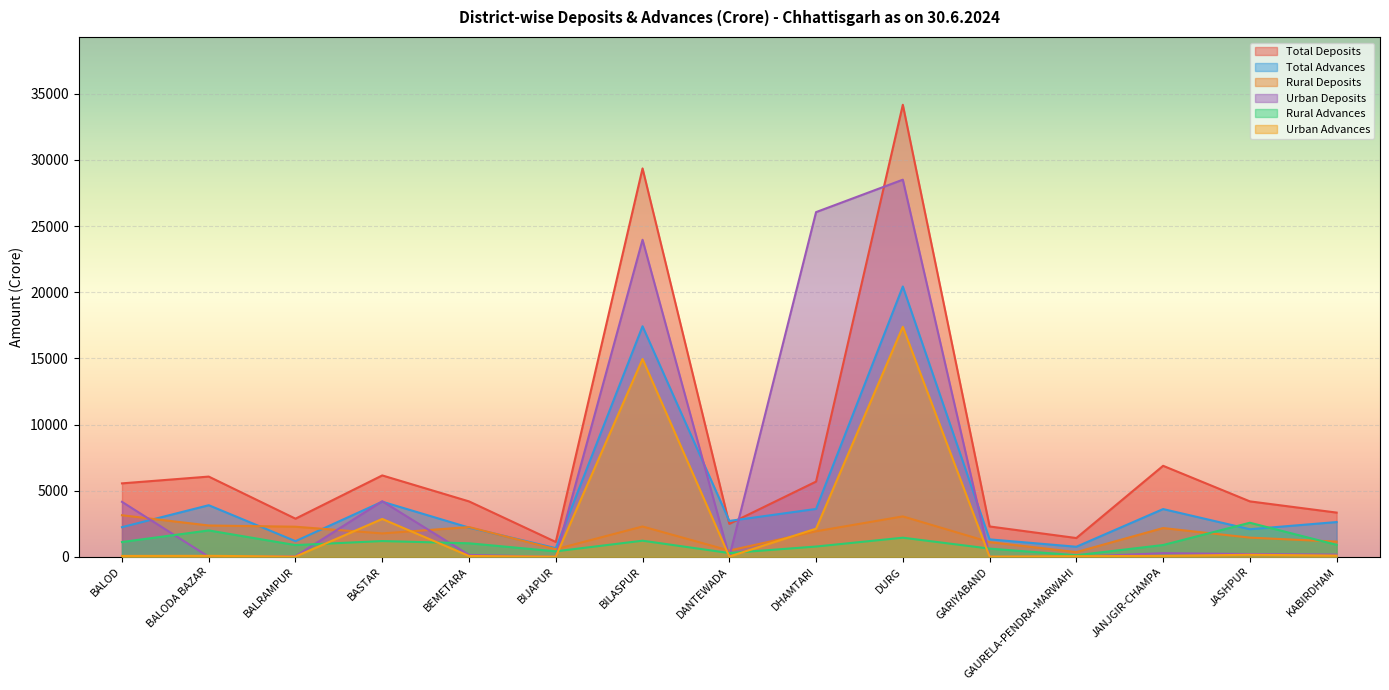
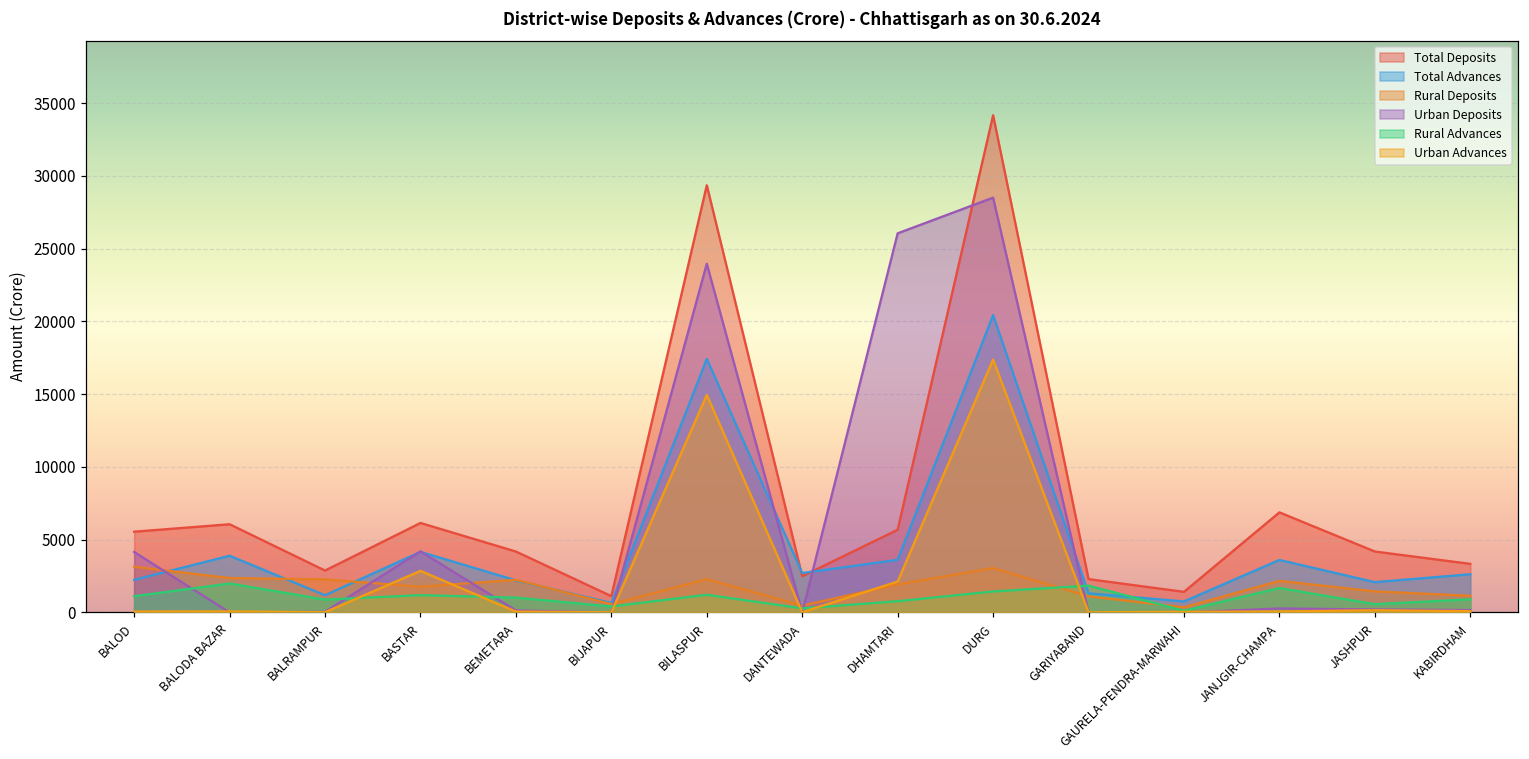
Rural Advances, GARIYABAND: 600 -> 1800
Rural Advances, JANJGIR-CHAMPA: 900 -> 1700
Rural Advances, JASHPUR: 2600 -> 600
